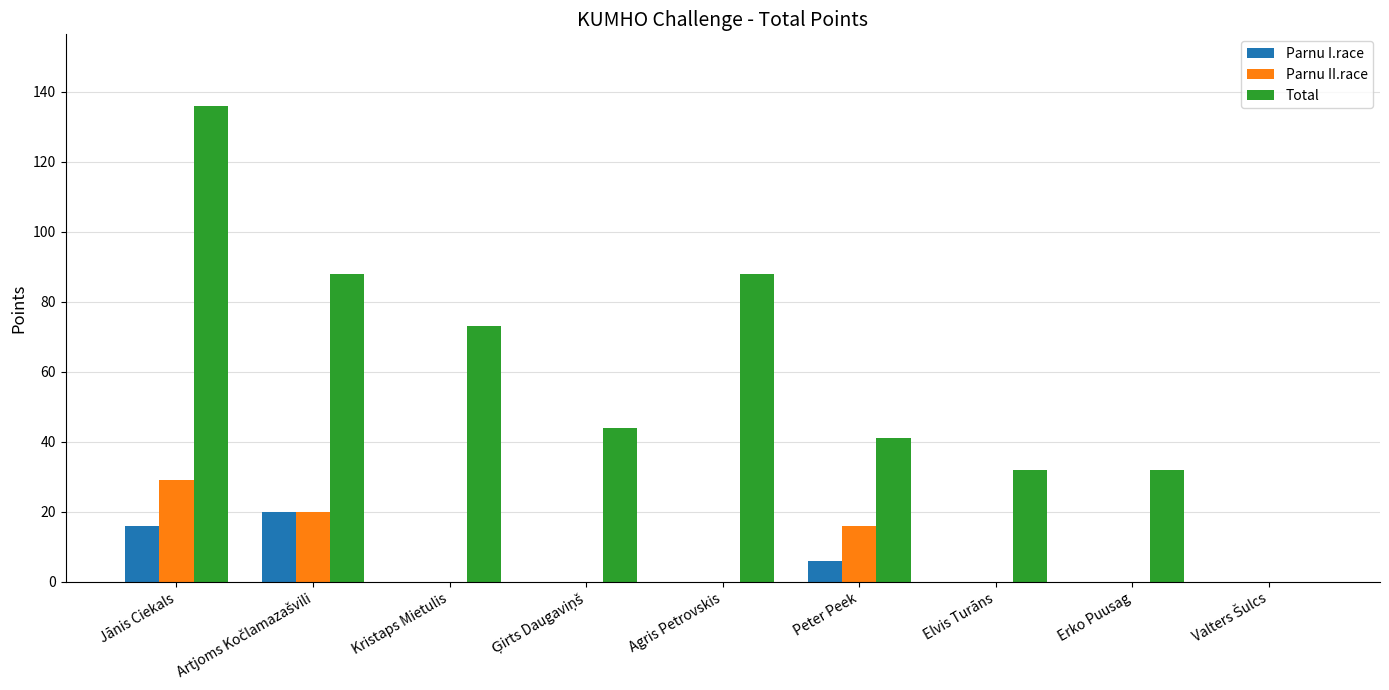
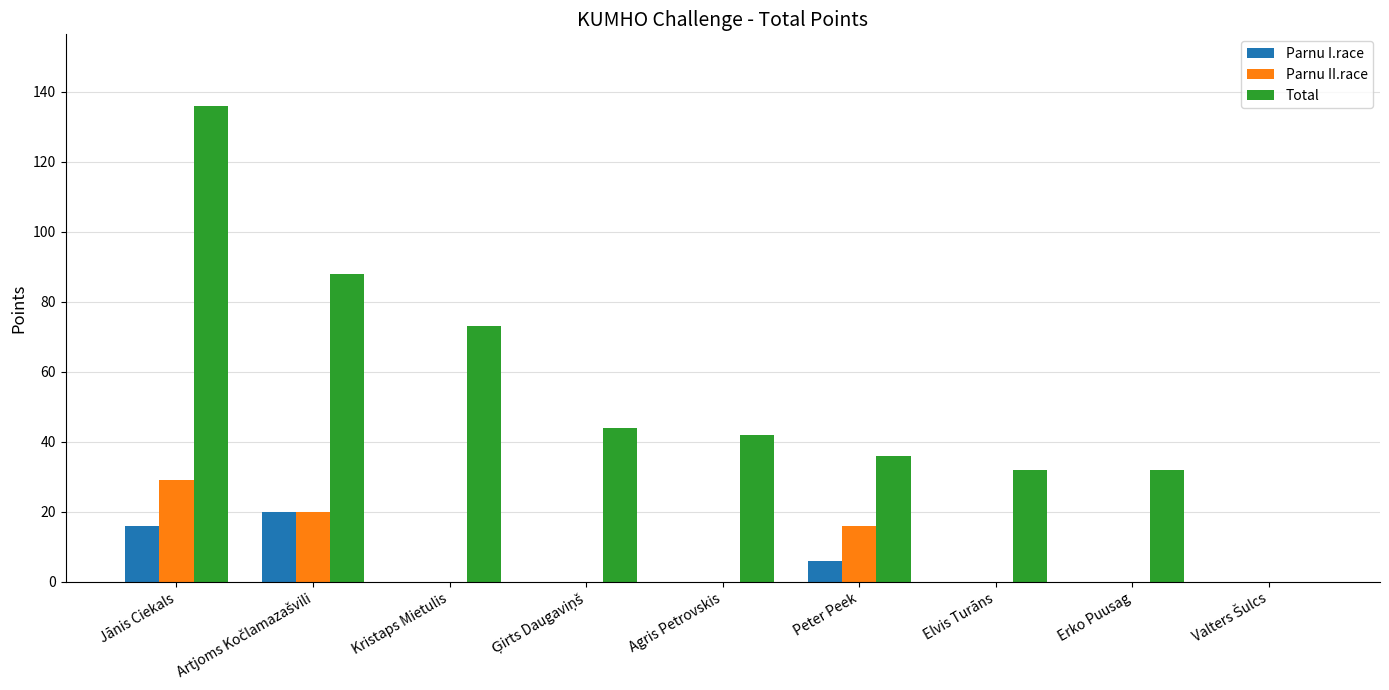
Total, Agris Petrovskis: 88 -> 42
Total, Peter Peek: 41 -> 36
